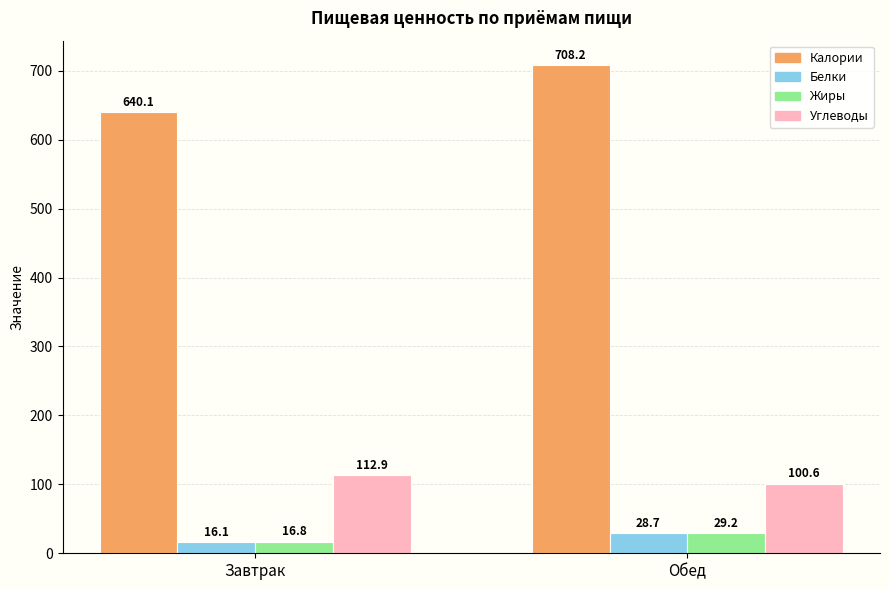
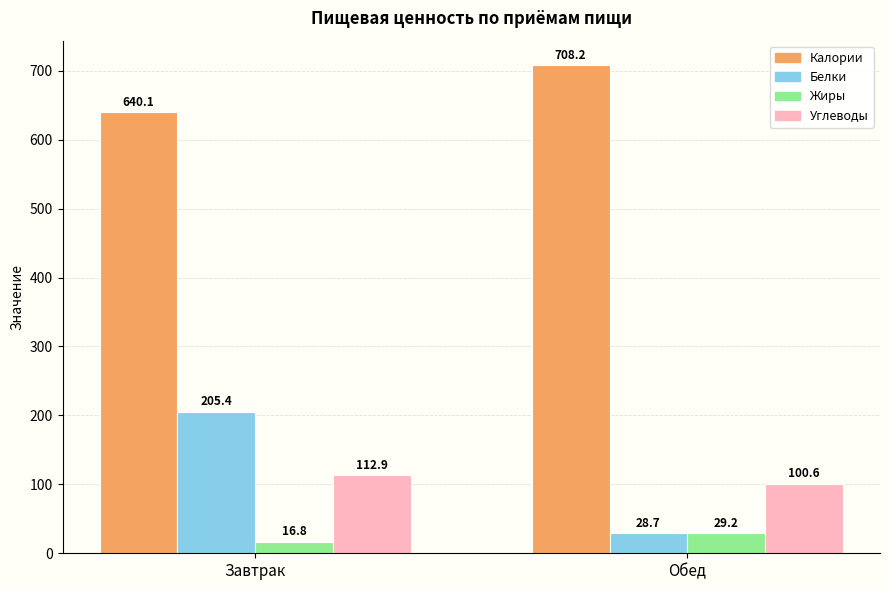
Белки, Завтрак: 16.1 -> 205.4
